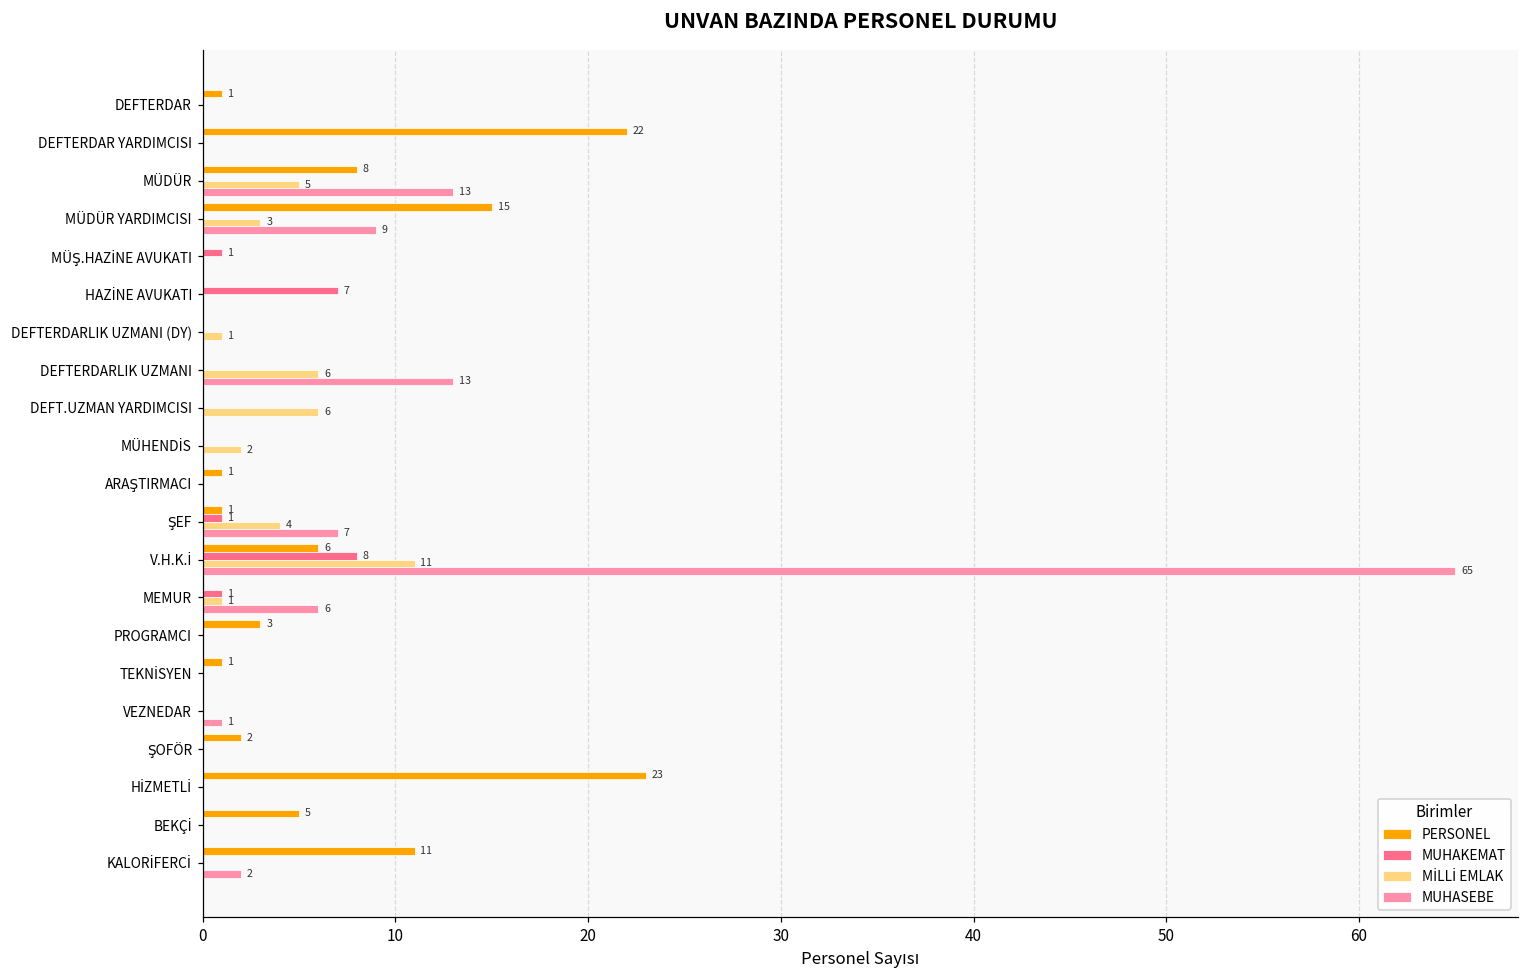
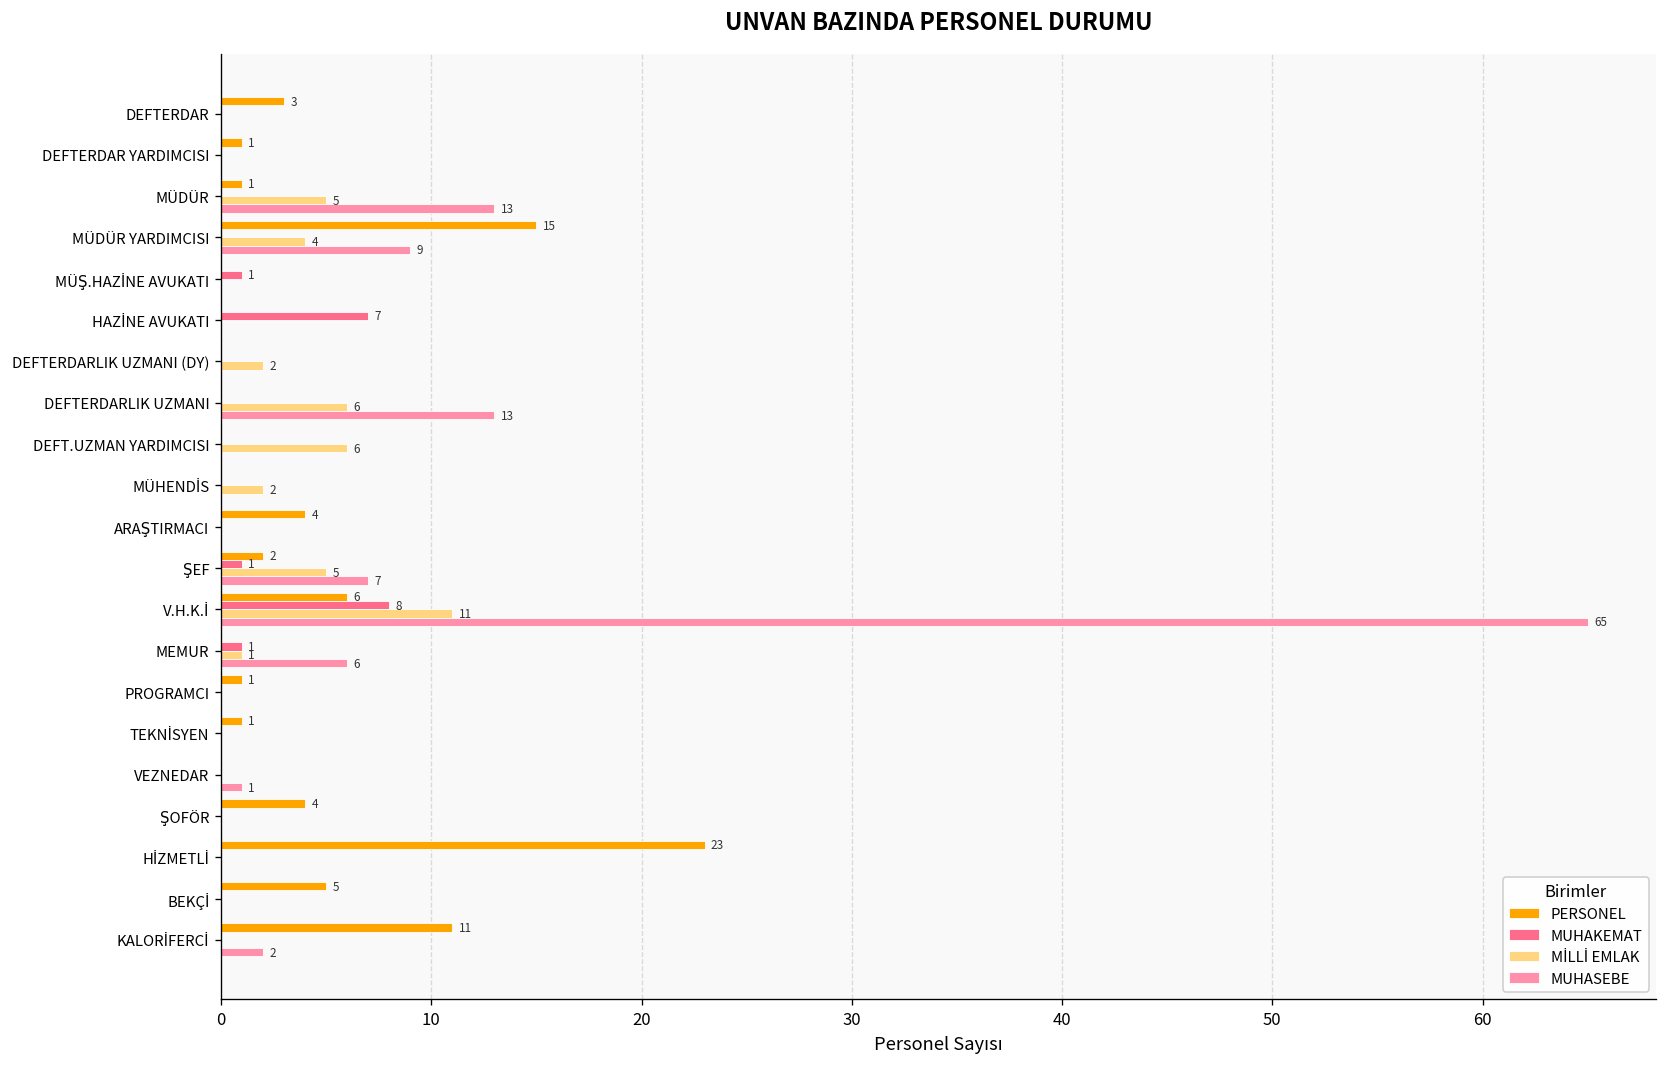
PERSONEL, DEFTERDAR: 1 -> 3
PERSONEL, DEFTERDAR YARDIMCISI: 22 -> 1
PERSONEL, MÜDÜR: 8 -> 1
MİLLİ EMLAK, MÜDÜR YARDIMCISI: 3 -> 4
MİLLİ EMLAK, DEFTERDARLIK UZMANI (DY): 1 -> 2
PERSONEL, ARAŞTIRMACI: 1 -> 4
PERSONEL, ŞEF: 1 -> 2
MİLLİ EMLAK, ŞEF: 4 -> 5
PERSONEL, PROGRAMCI: 3 -> 1
PERSONEL, ŞOFÖR: 2 -> 4
